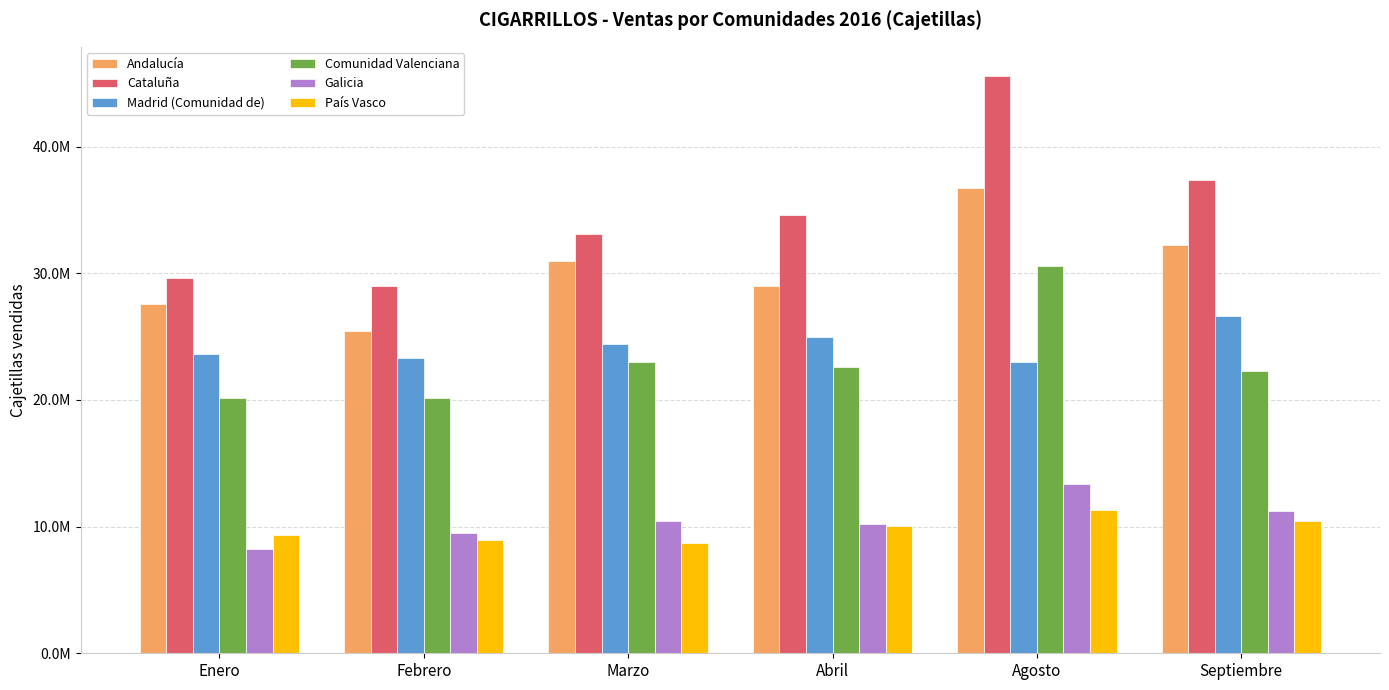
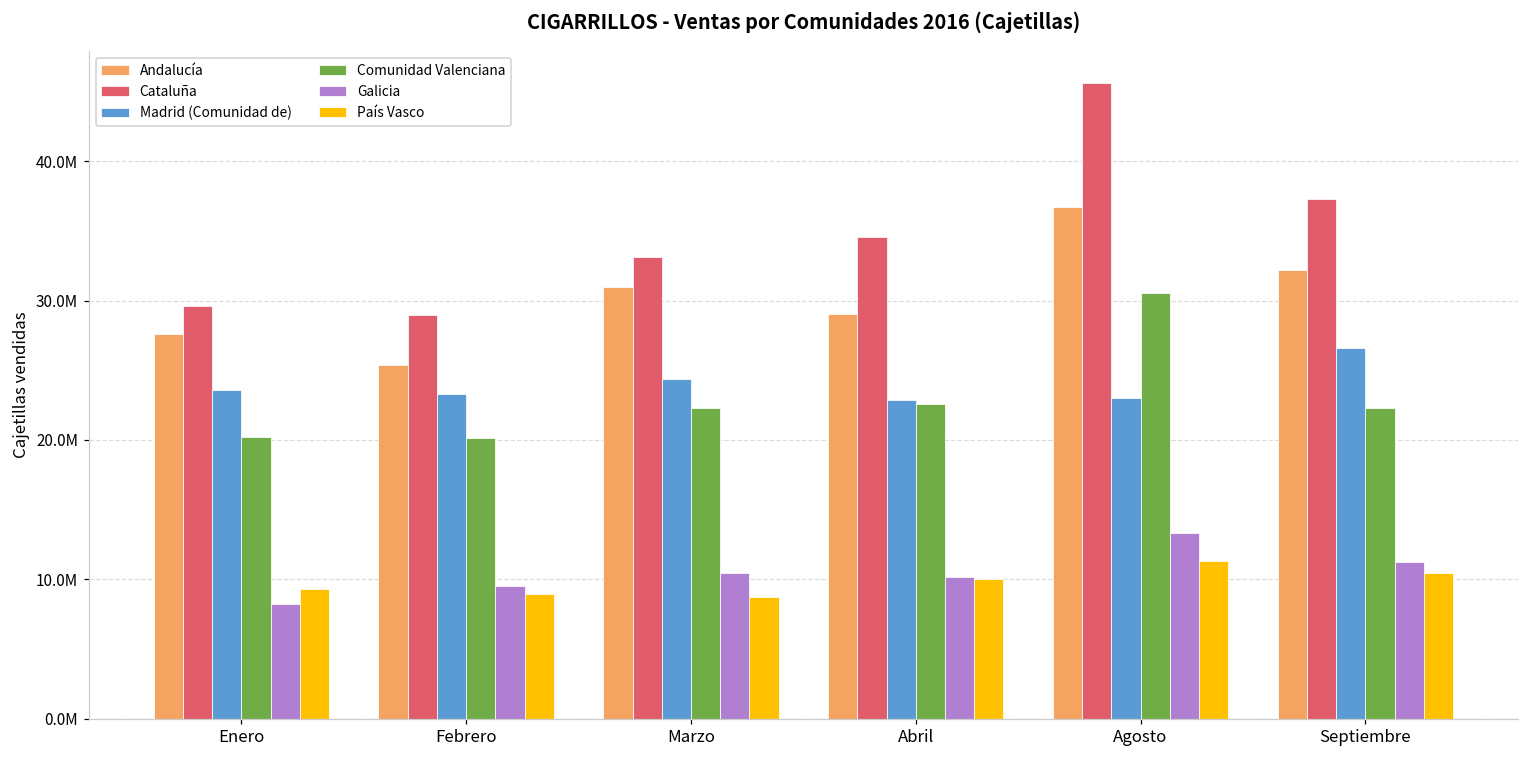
Comunidad Valenciana, Marzo: 23000000 -> 22300000
Madrid (Comunidad de), Abril: 25000000 -> 22900000
